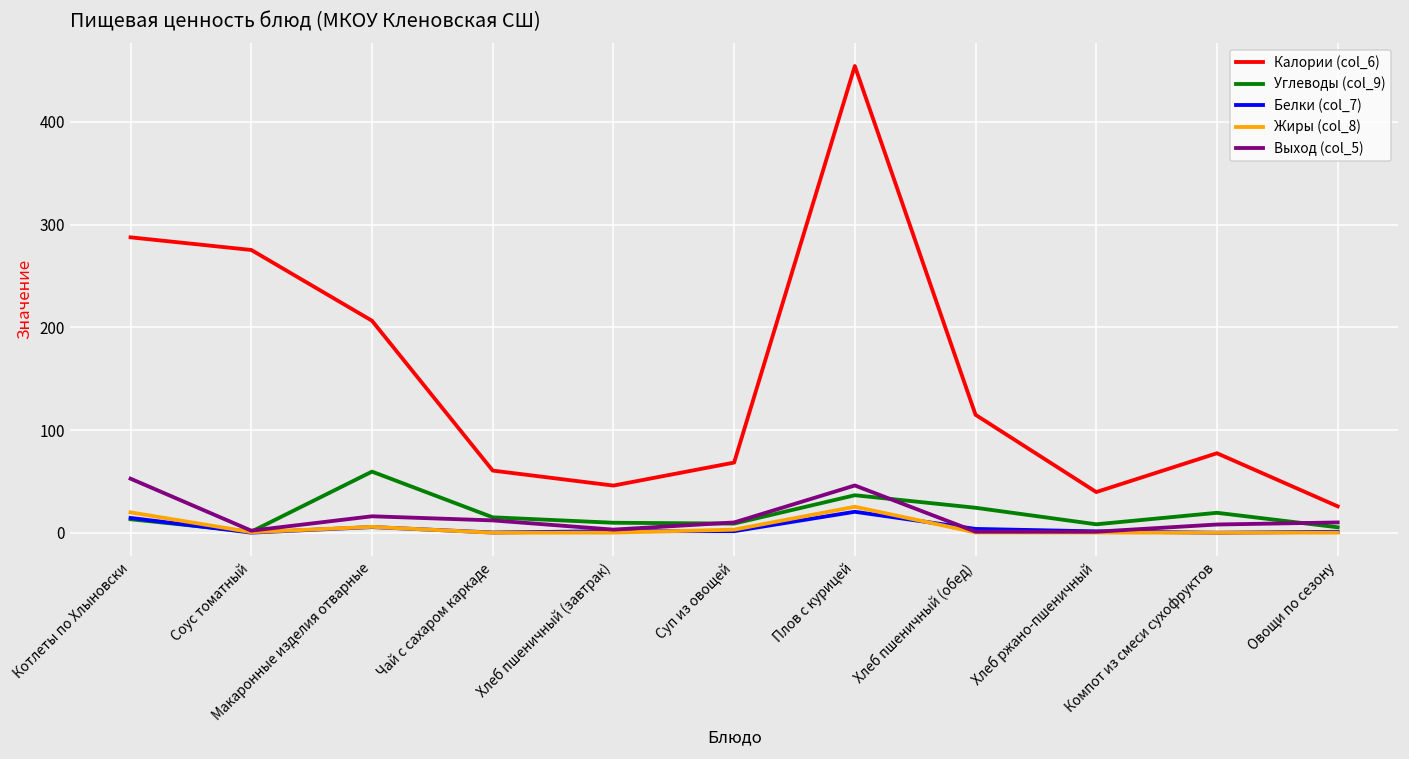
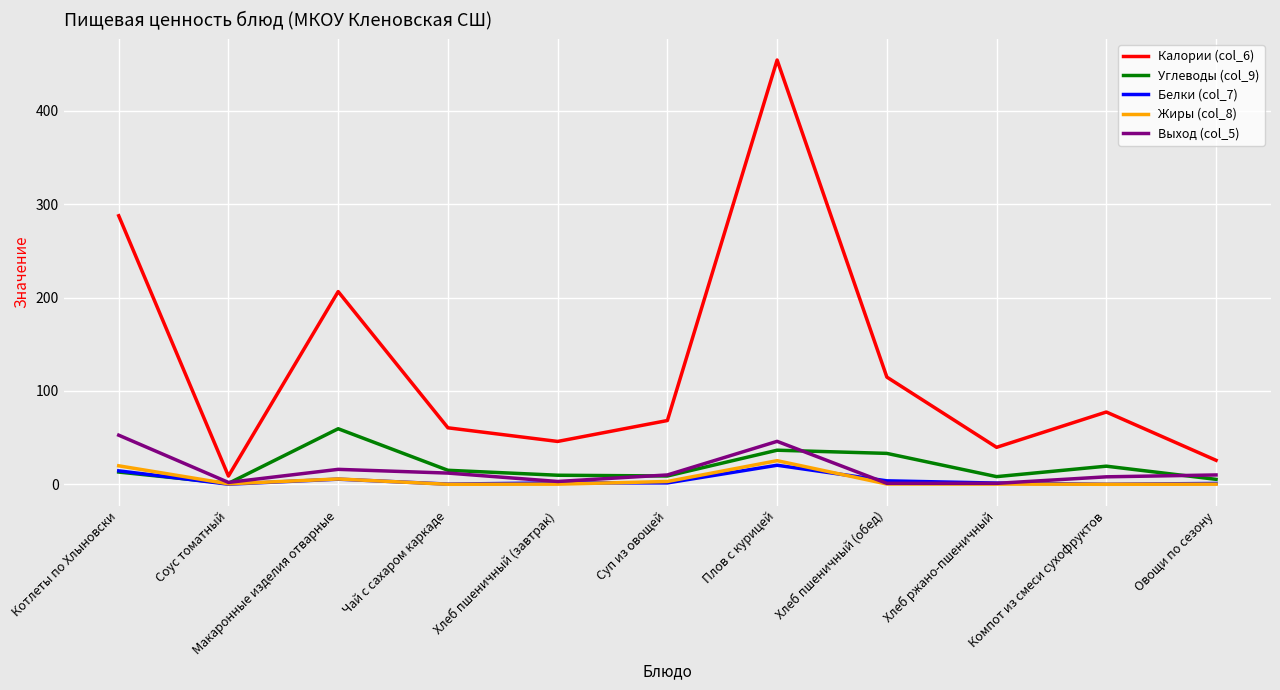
Калории (col_6), Соус томатный: 280 -> 10
Углеводы (col_9), Хлеб пшеничный (обед): 20 -> 30
